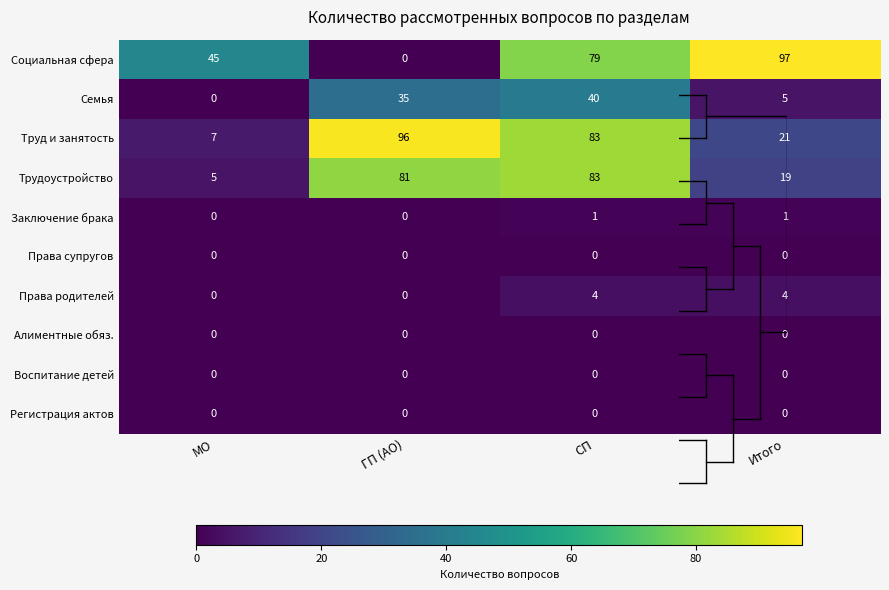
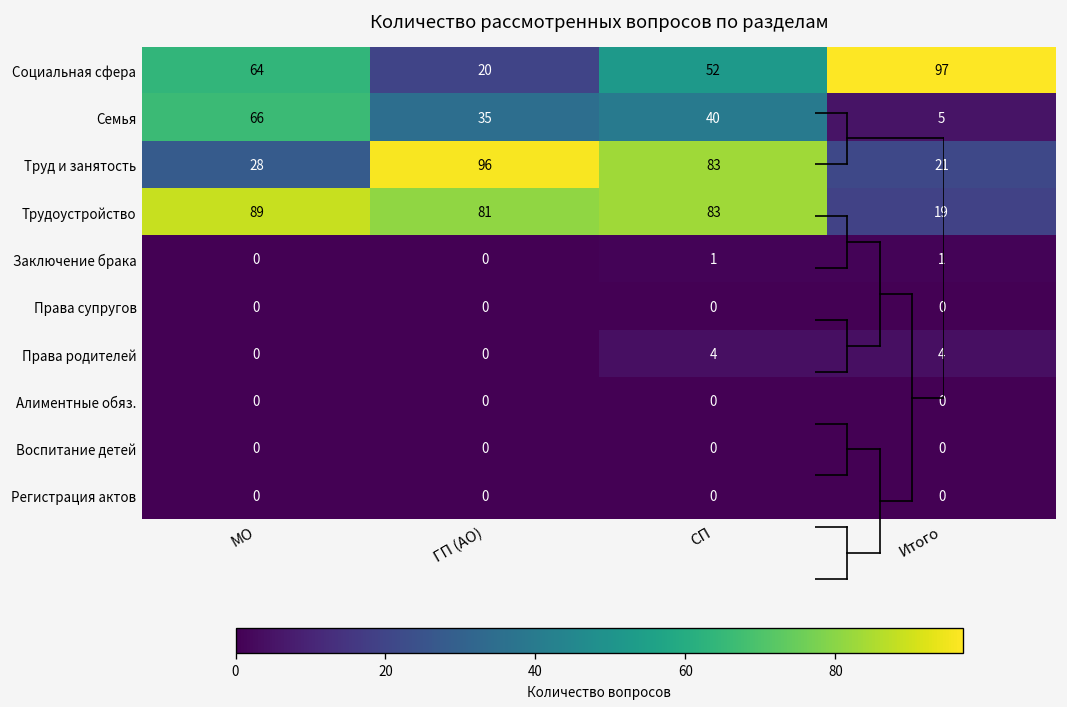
Количество рассмотренных вопросов по разделам, Социальная сфера, МО: 45 -> 64
Количество рассмотренных вопросов по разделам, Социальная сфера, ГП (АО): 0 -> 20
Количество рассмотренных вопросов по разделам, Социальная сфера, СП: 79 -> 52
Количество рассмотренных вопросов по разделам, Семья, МО: 0 -> 66
Количество рассмотренных вопросов по разделам, Труд и занятость, МО: 7 -> 28
Количество рассмотренных вопросов по разделам, Трудоустройство, МО: 5 -> 89
